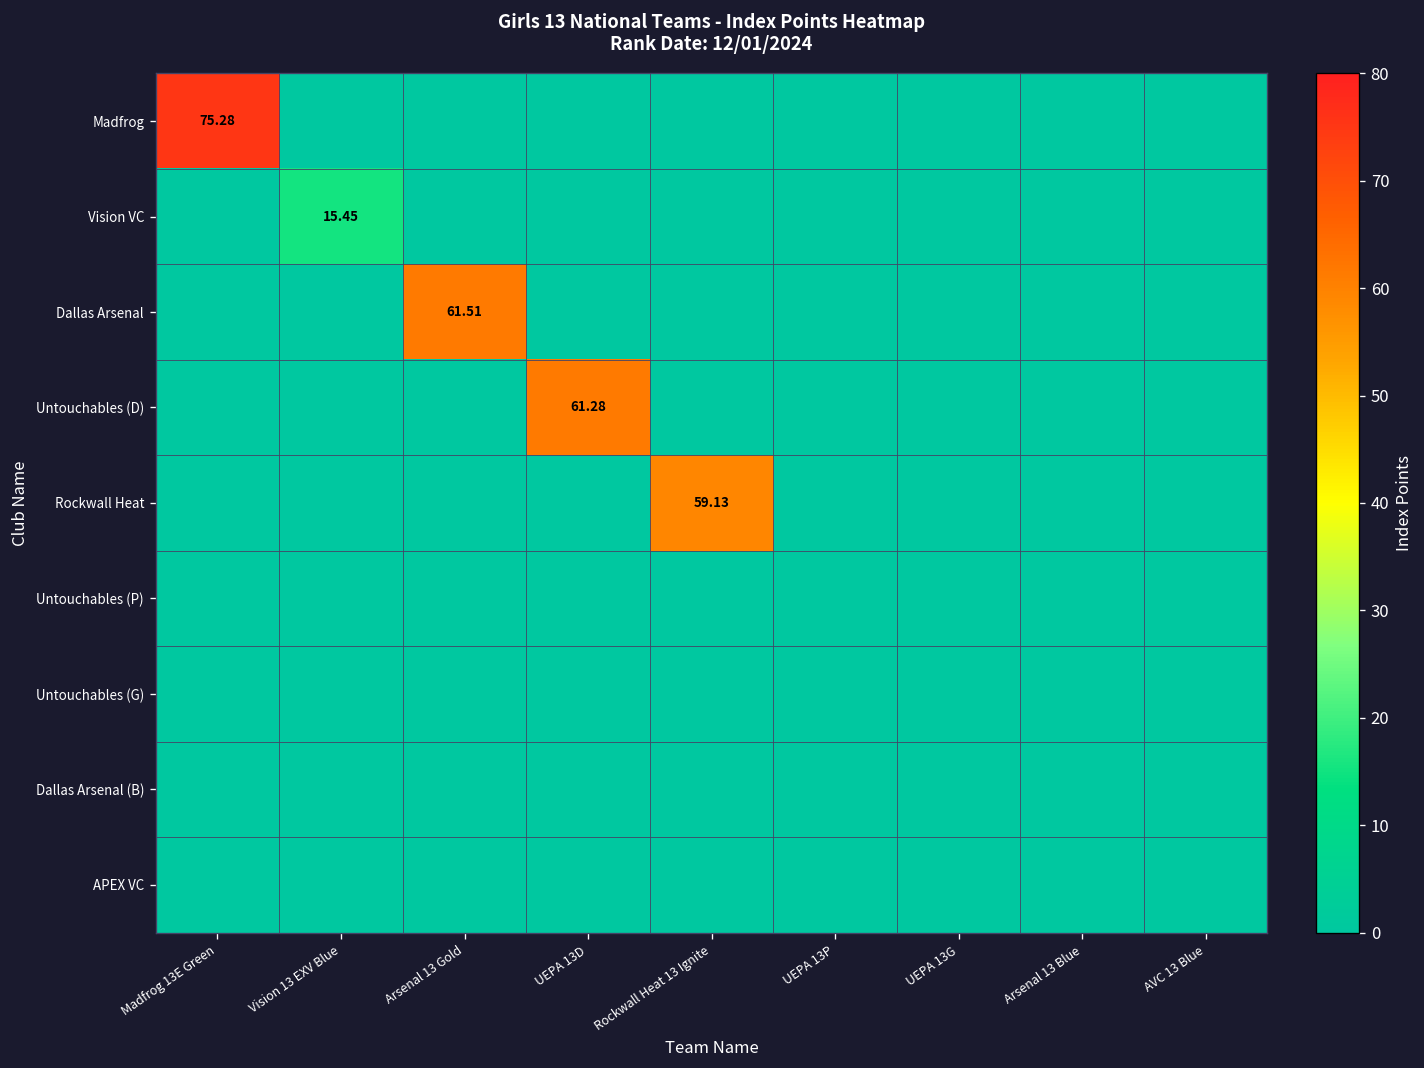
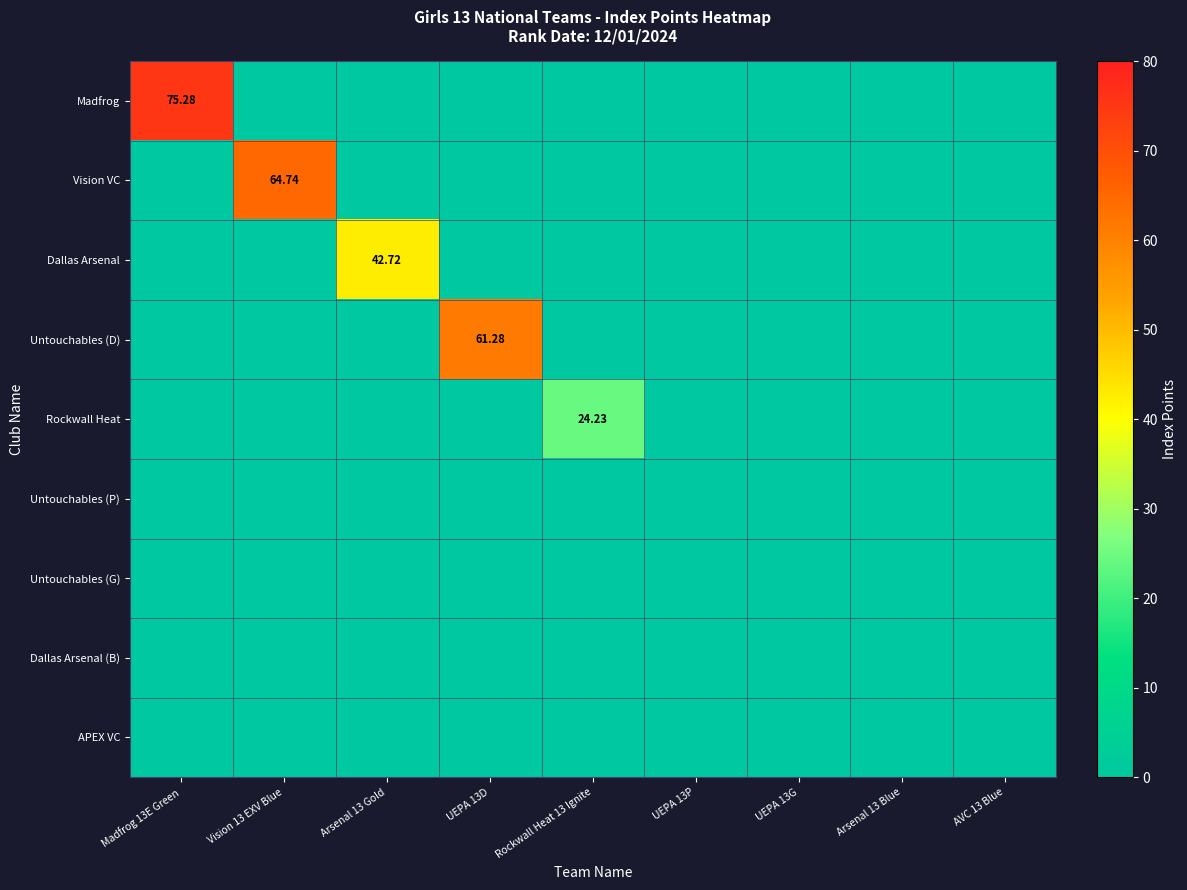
Vision VC, Vision 13 EXV Blue: 15.45 -> 64.74
Dallas Arsenal, Arsenal 13 Gold: 61.51 -> 42.72
Rockwall Heat, Rockwall Heat 13 Ignite: 59.13 -> 24.23
